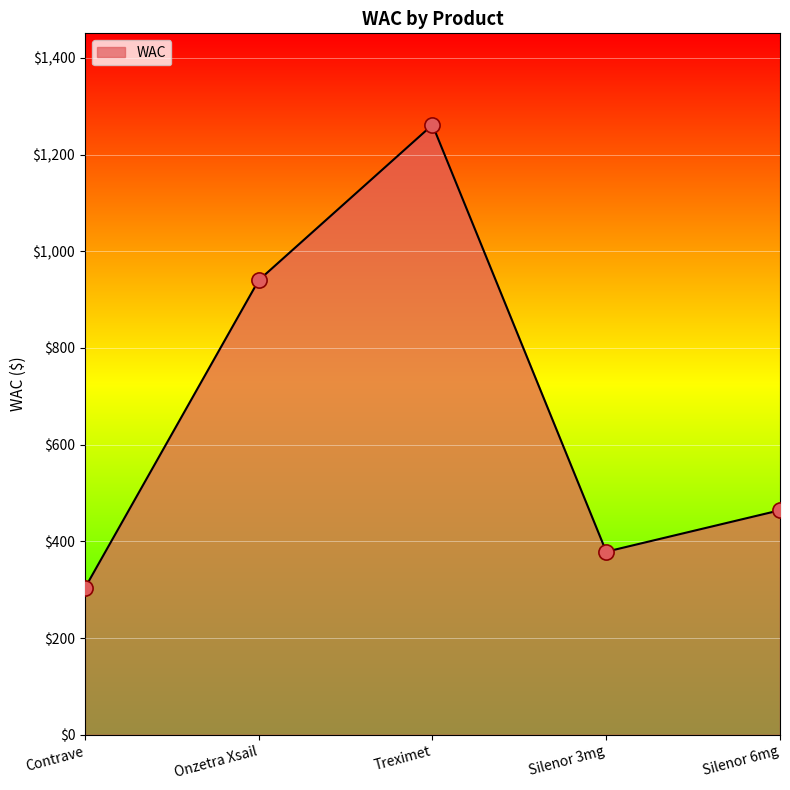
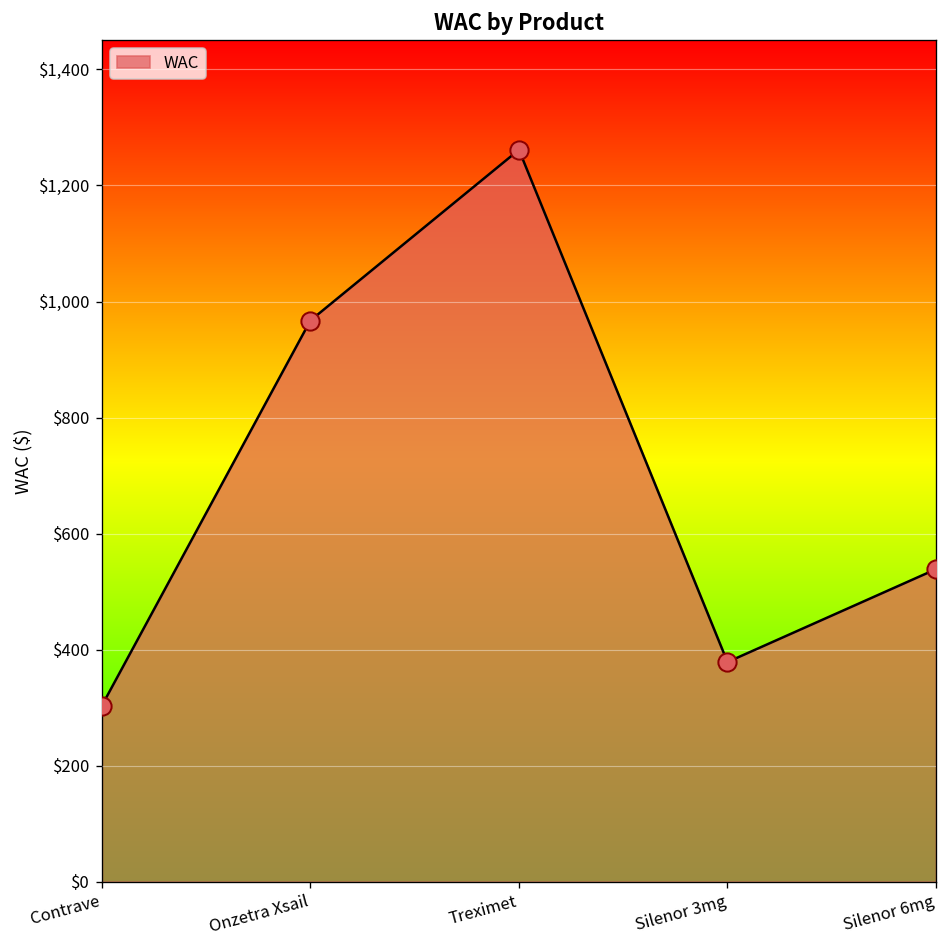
Onzetra Xsail: $940 -> $970
Silenor 6mg: $460 -> $540
